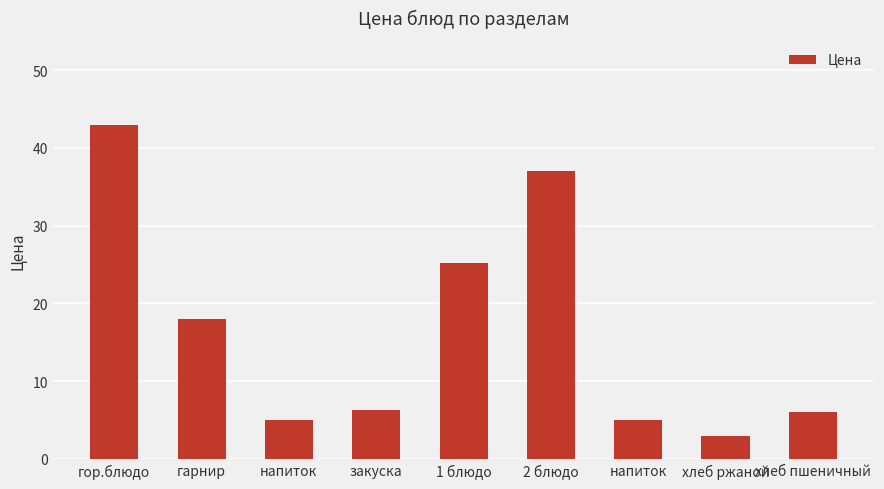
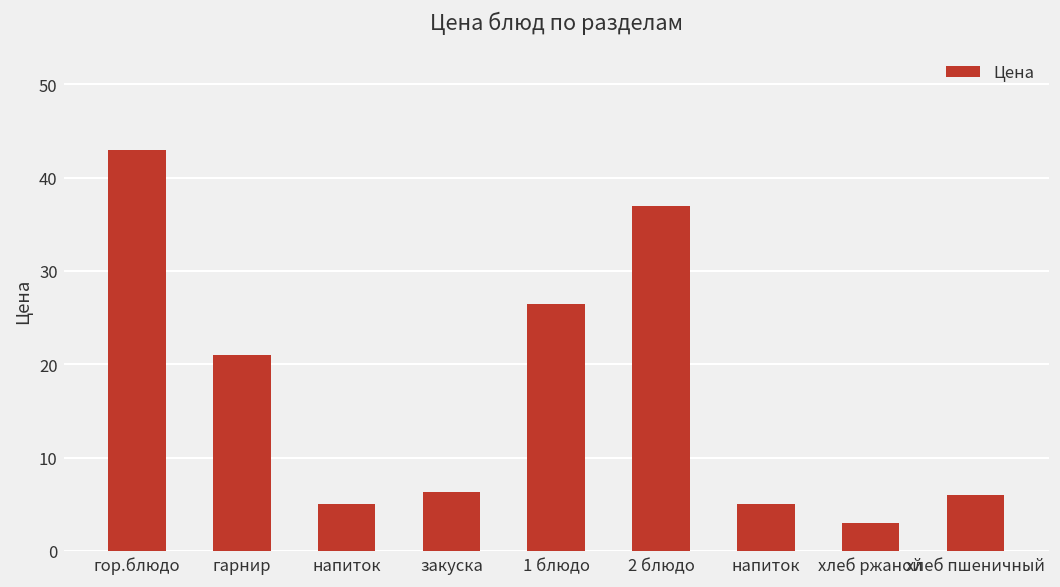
гарнир: 18 -> 21
1 блюдо: 25 -> 26
